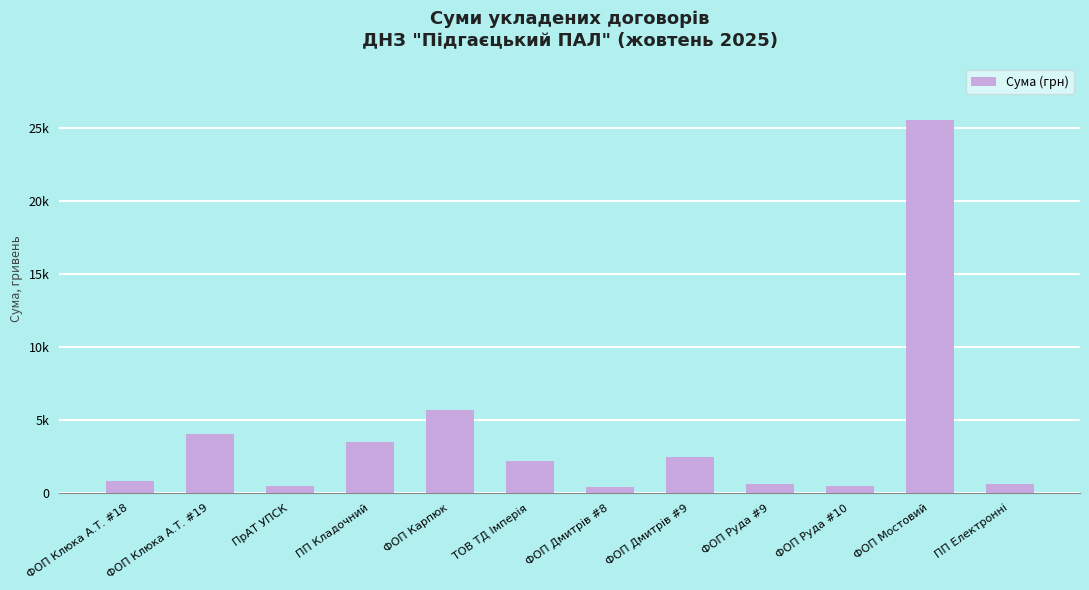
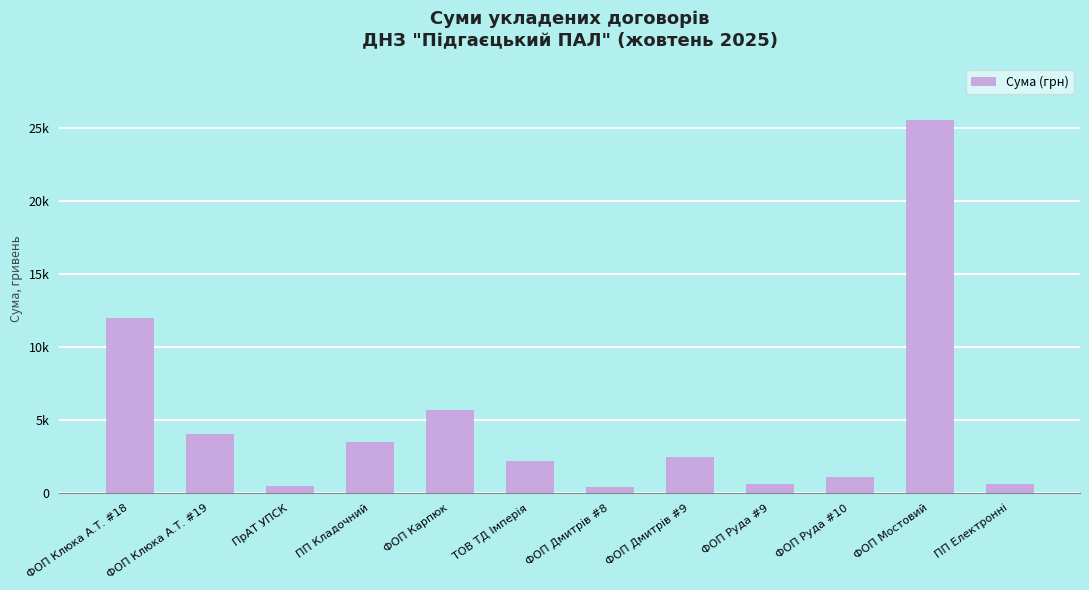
ФОП Клюка А.Т. #18: 800 -> 12000
ФОП Руда #10: 500 -> 1100
